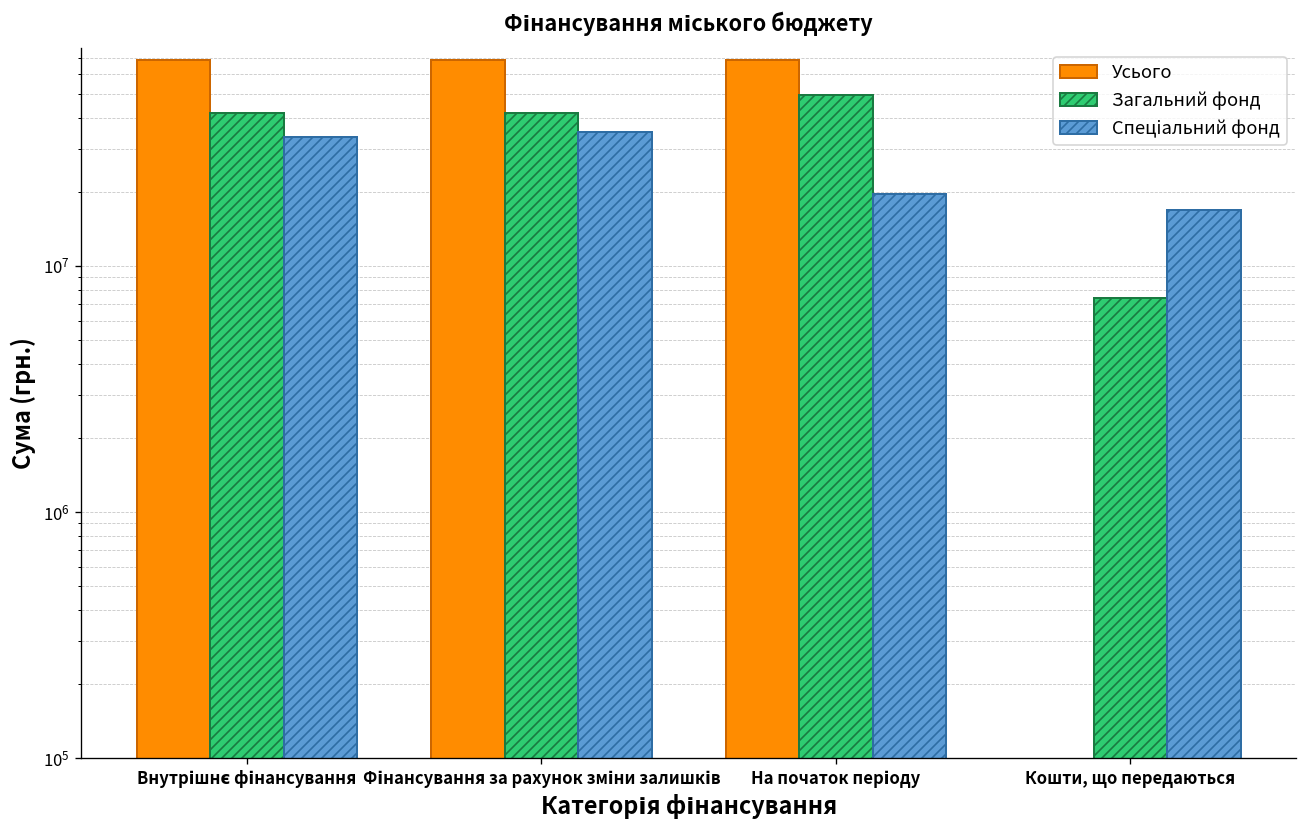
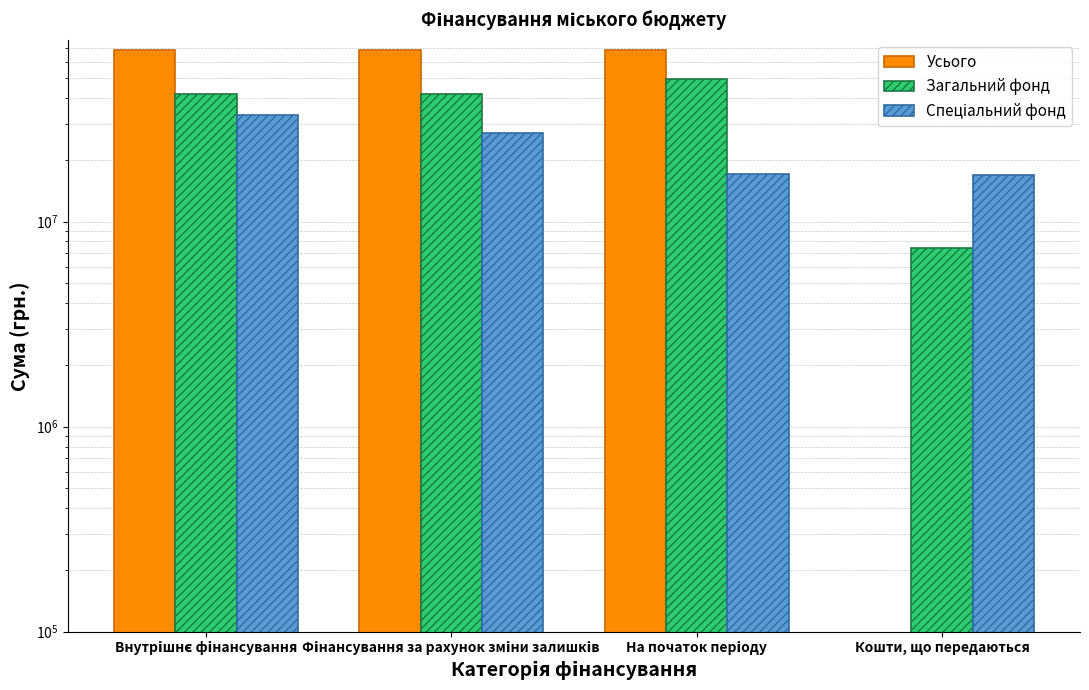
Спеціальний фонд, Фінансування за рахунок зміни залишків: 35000000 -> 27000000
Спеціальний фонд, На початок періоду: 20000000 -> 17000000
